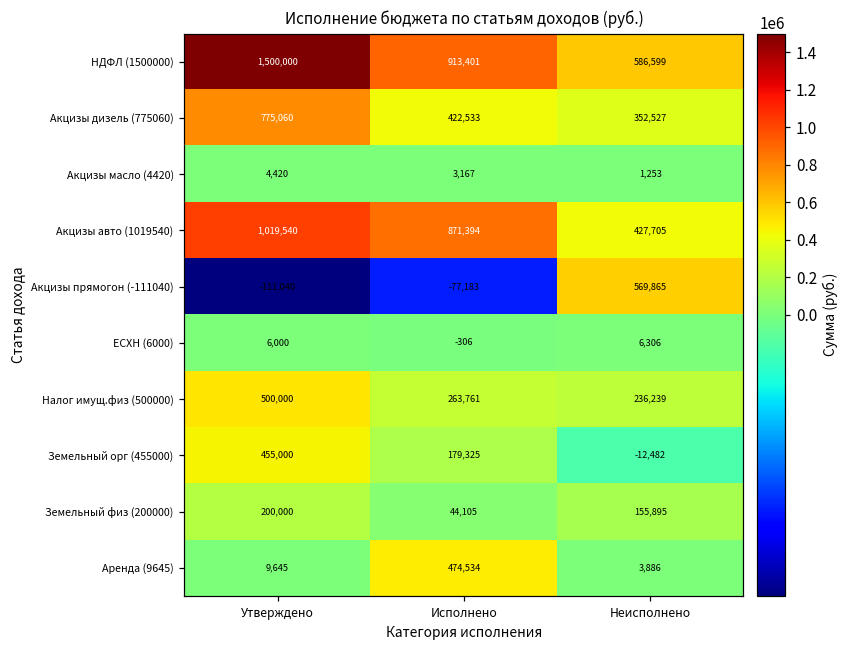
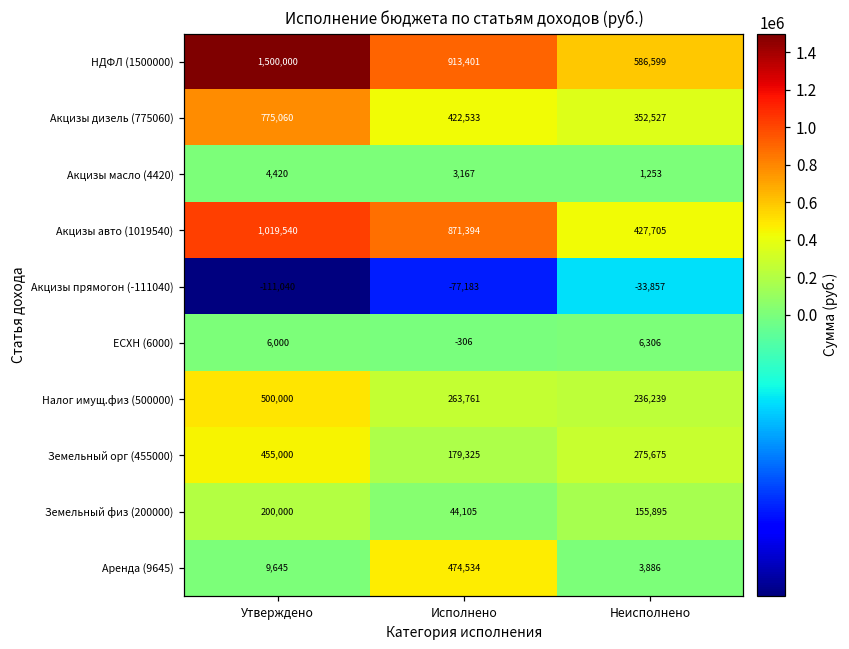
Акцизы прямогон (-111040), Неисполнено: 569,865 -> -33,857
Земельный орг (455000), Неисполнено: -12,482 -> 275,675
